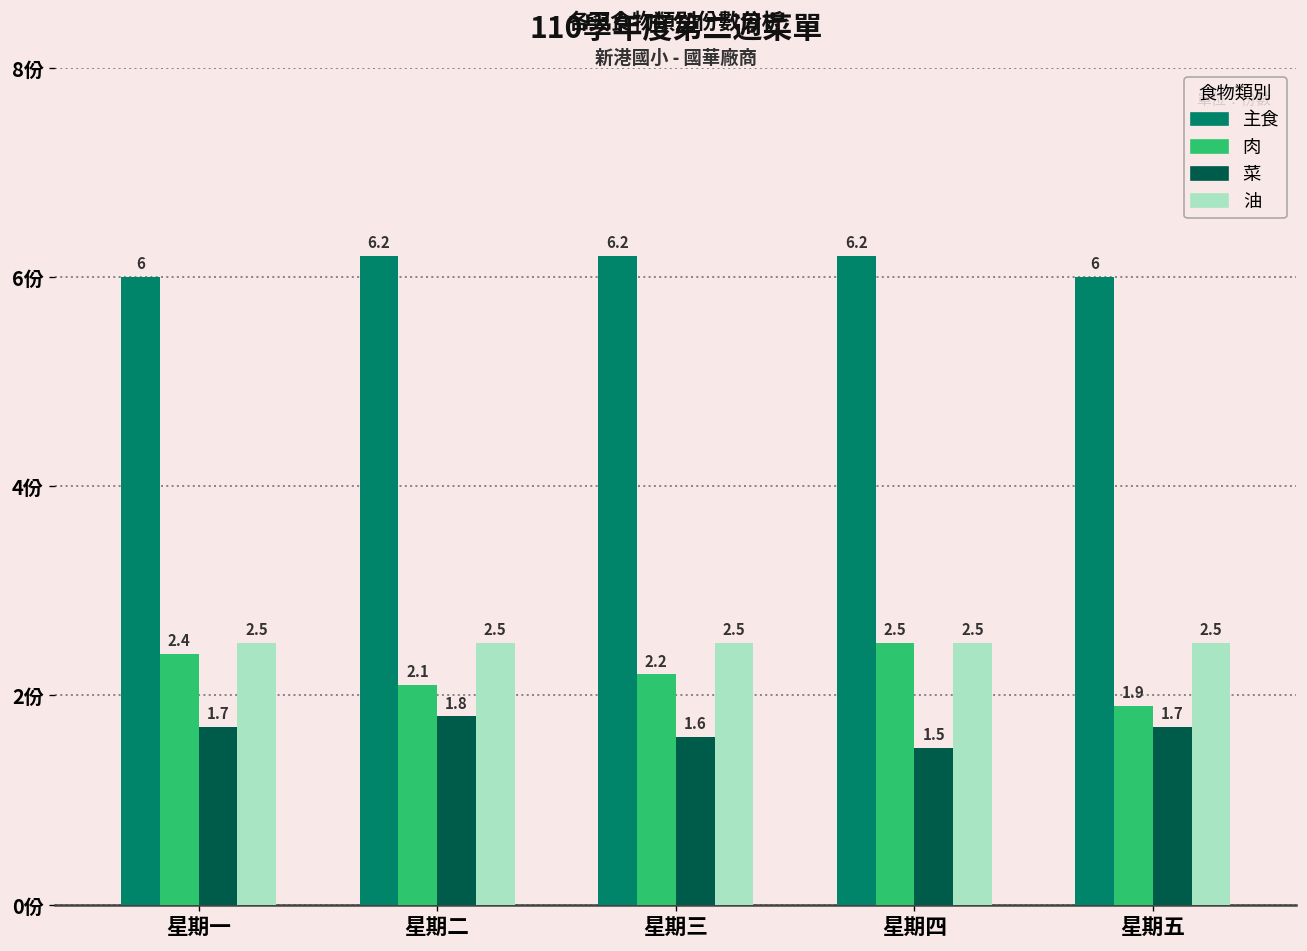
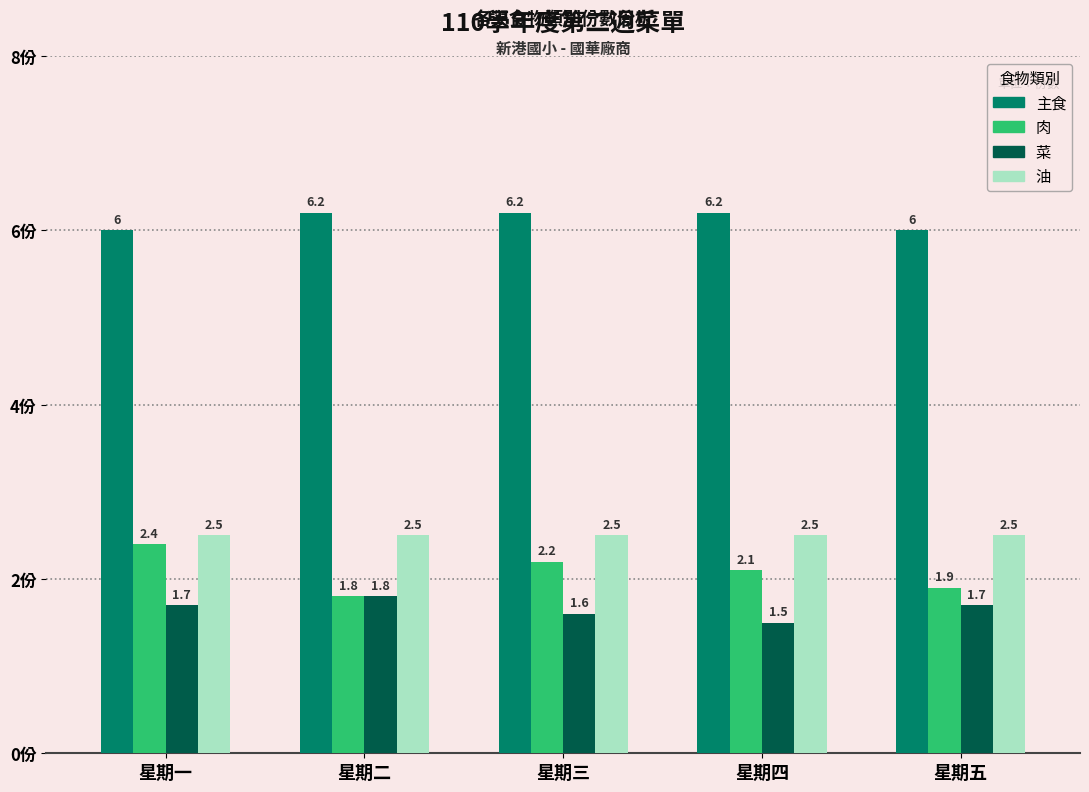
肉, 星期二: 2.1 -> 1.8
肉, 星期四: 2.5 -> 2.1
